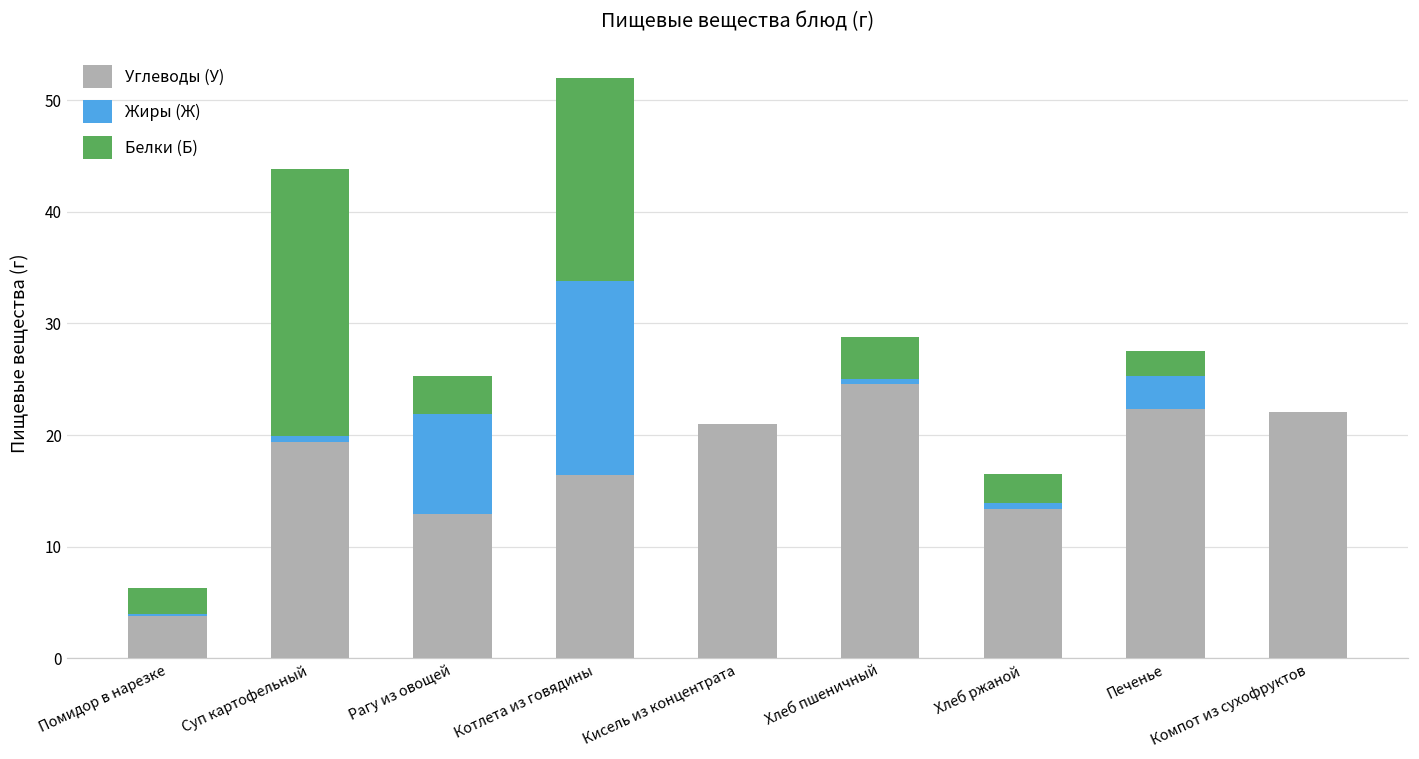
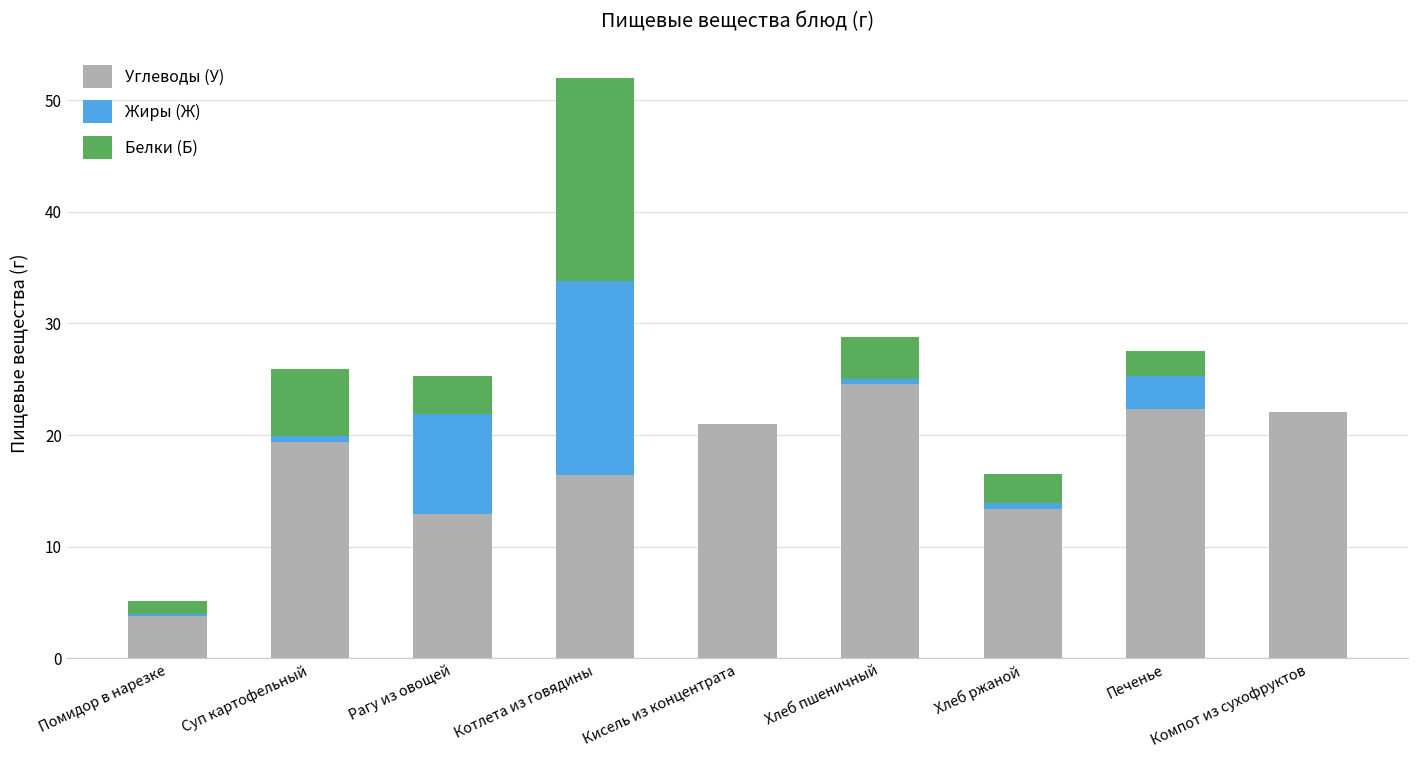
Белки (Б), Помидор в нарезке: 2.3 -> 1.1
Белки (Б), Суп картофельный: 23.9 -> 6.0
